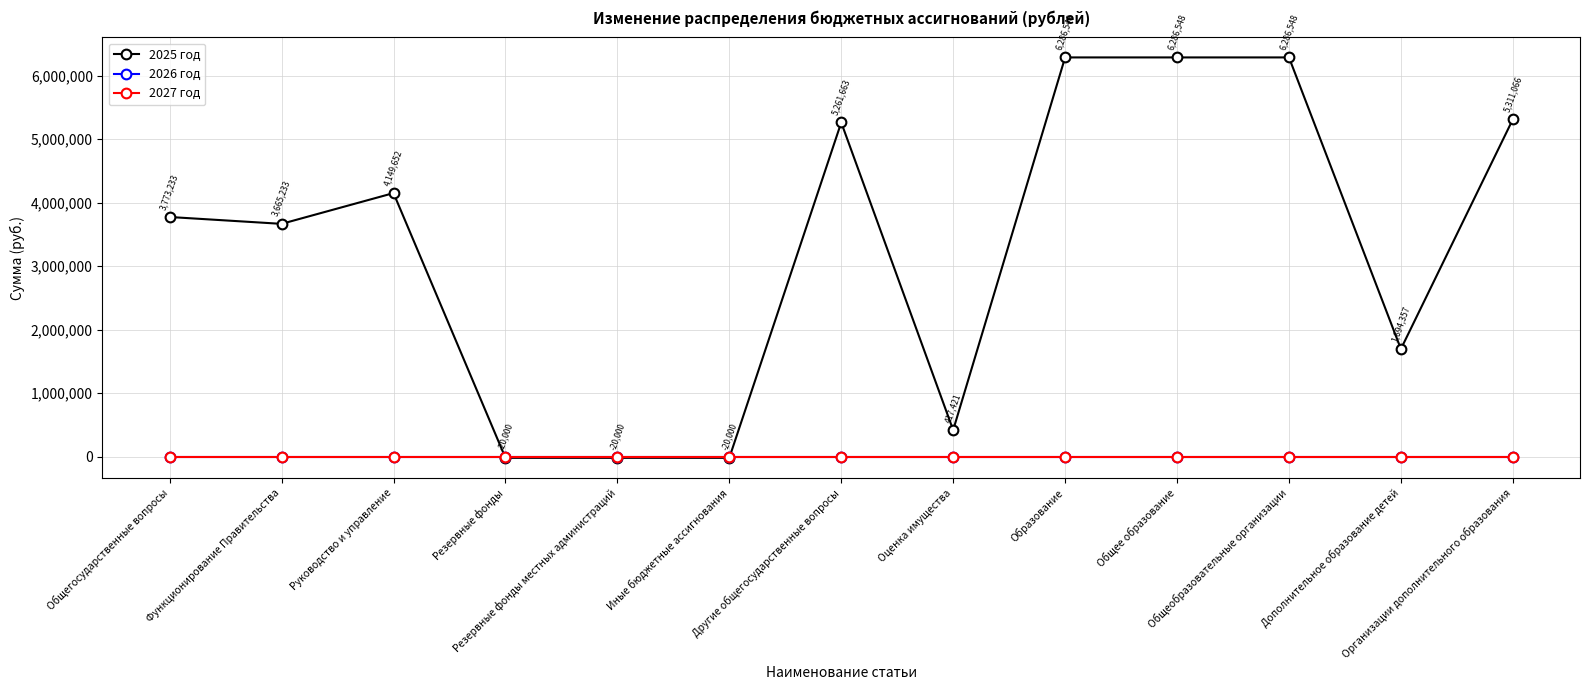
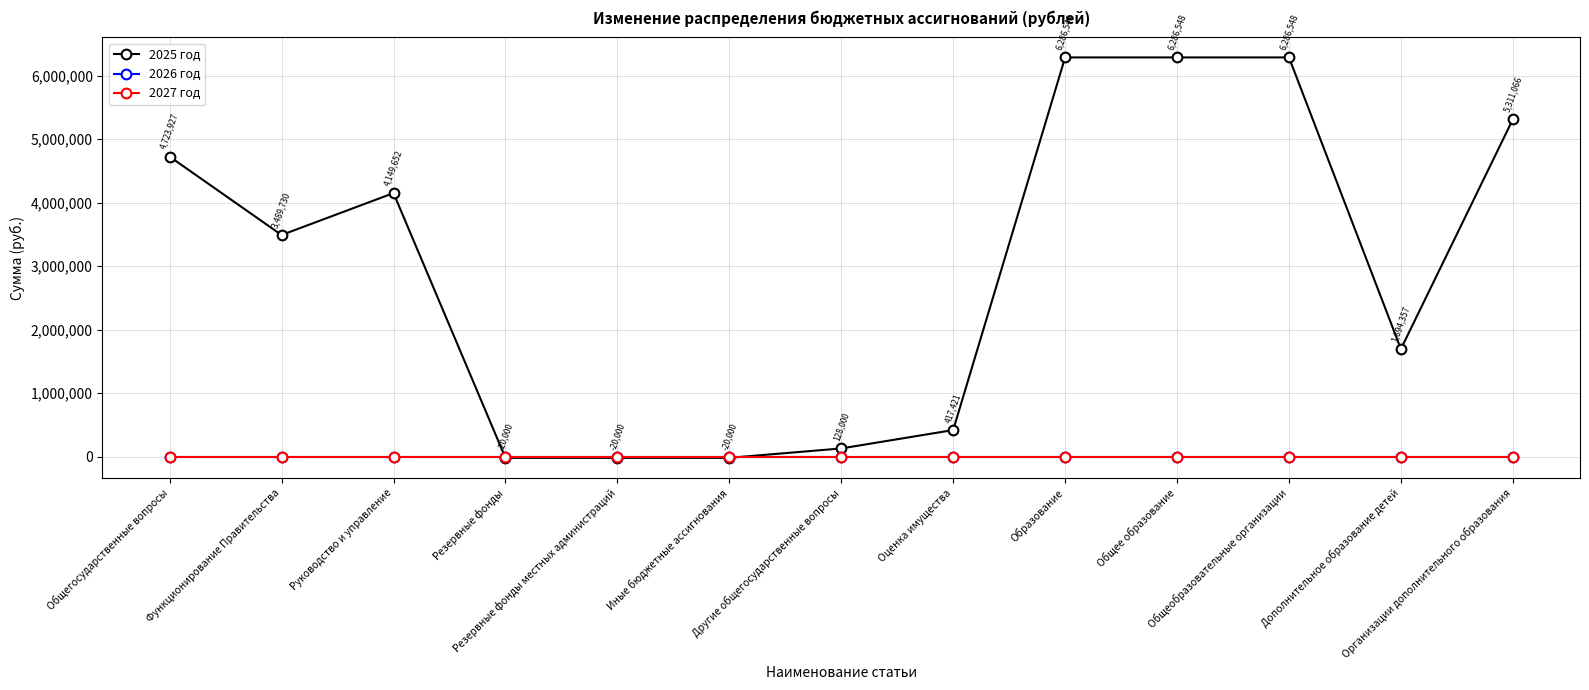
2025 год, Общегосударственные вопросы: 3,773,233 -> 4,723,927
2025 год, Функционирование Правительства: 3,665,233 -> 3,489,730
2025 год, Другие общегосударственные вопросы: 5,261,663 -> 128,000
